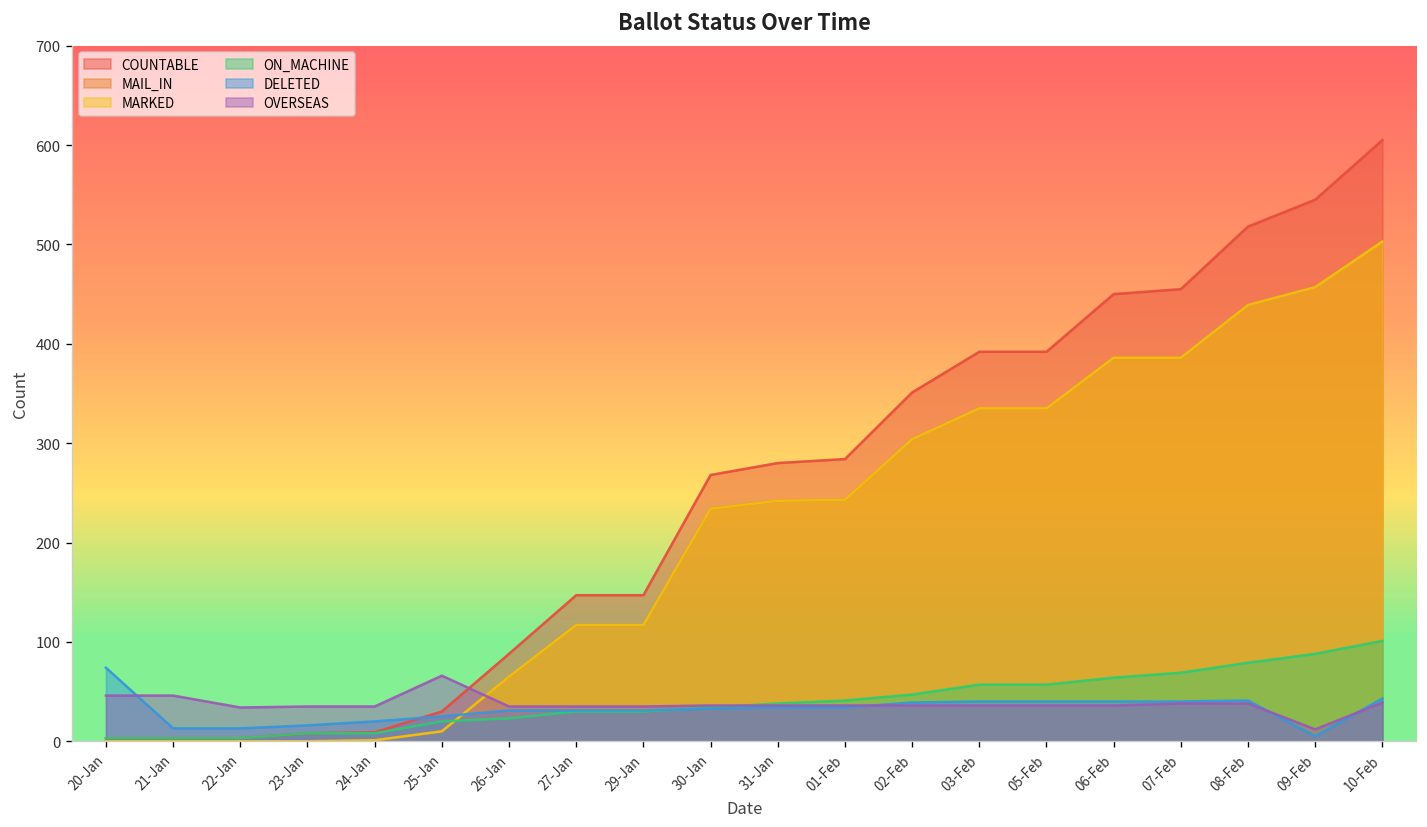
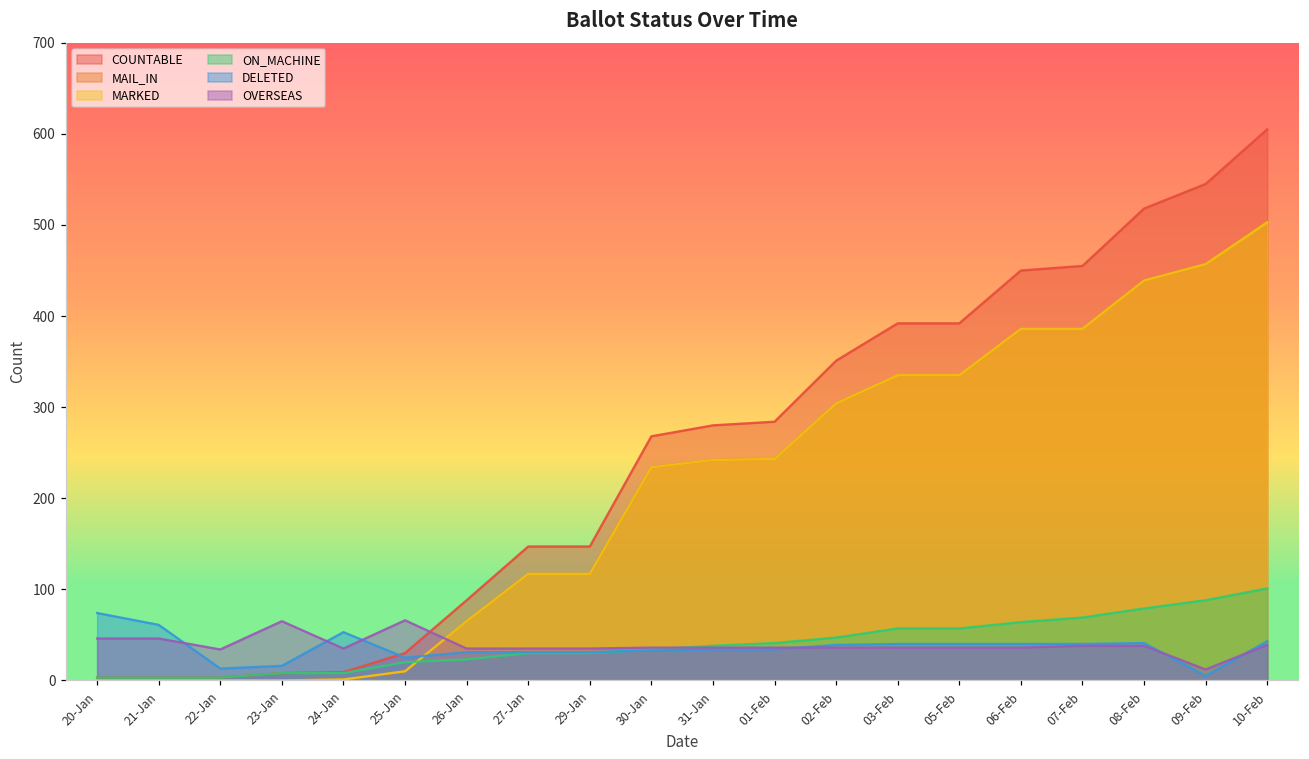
DELETED, 21-Jan: 10 -> 60
OVERSEAS, 23-Jan: 40 -> 70
DELETED, 24-Jan: 20 -> 50
